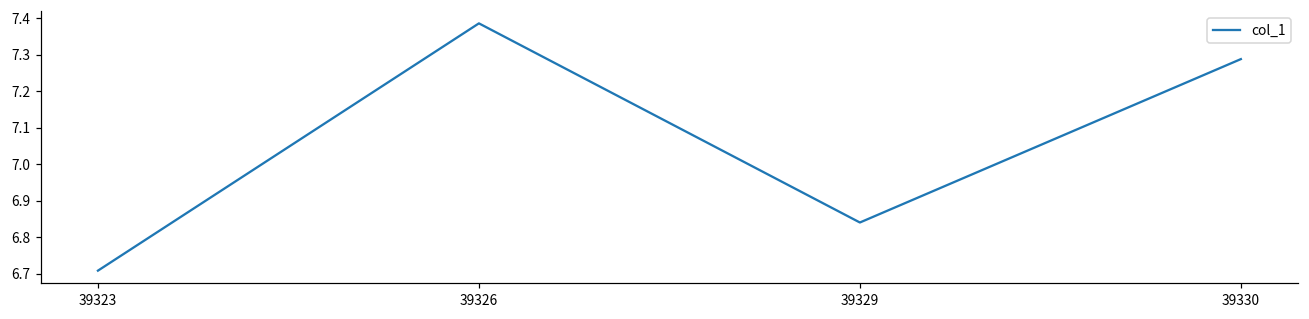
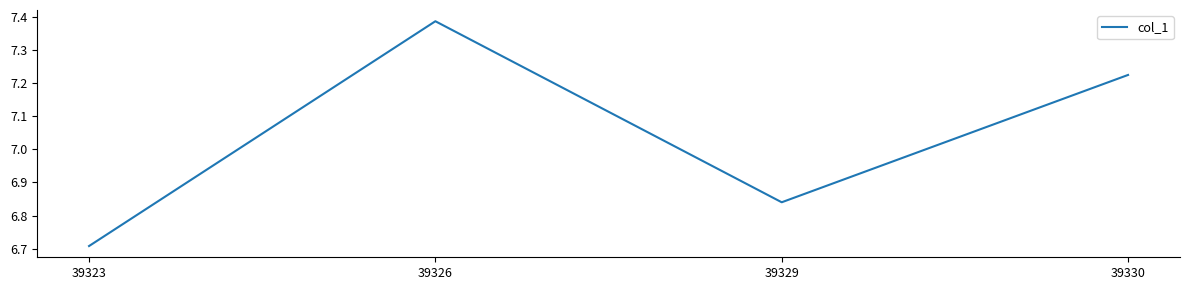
39330: 7.29 -> 7.22
